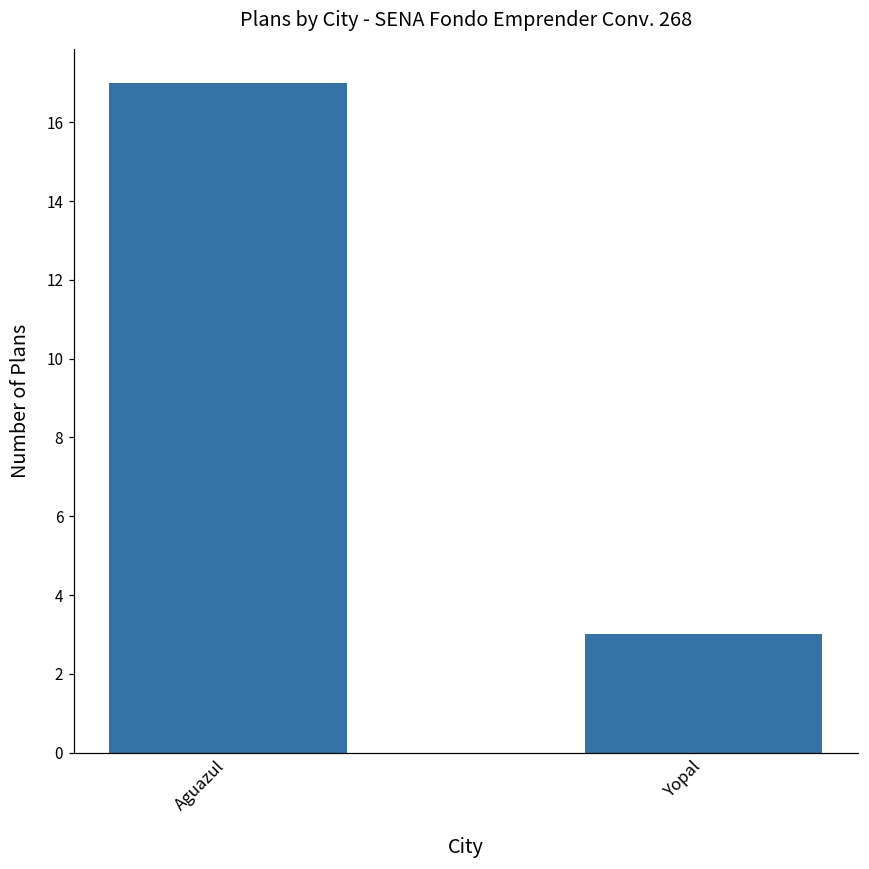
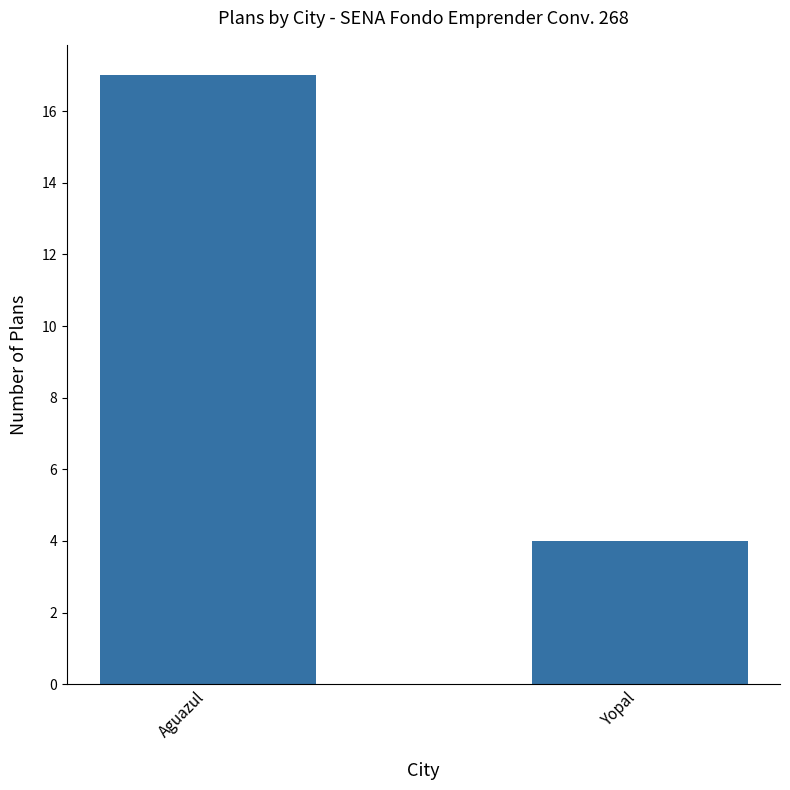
Yopal: 3 -> 4
